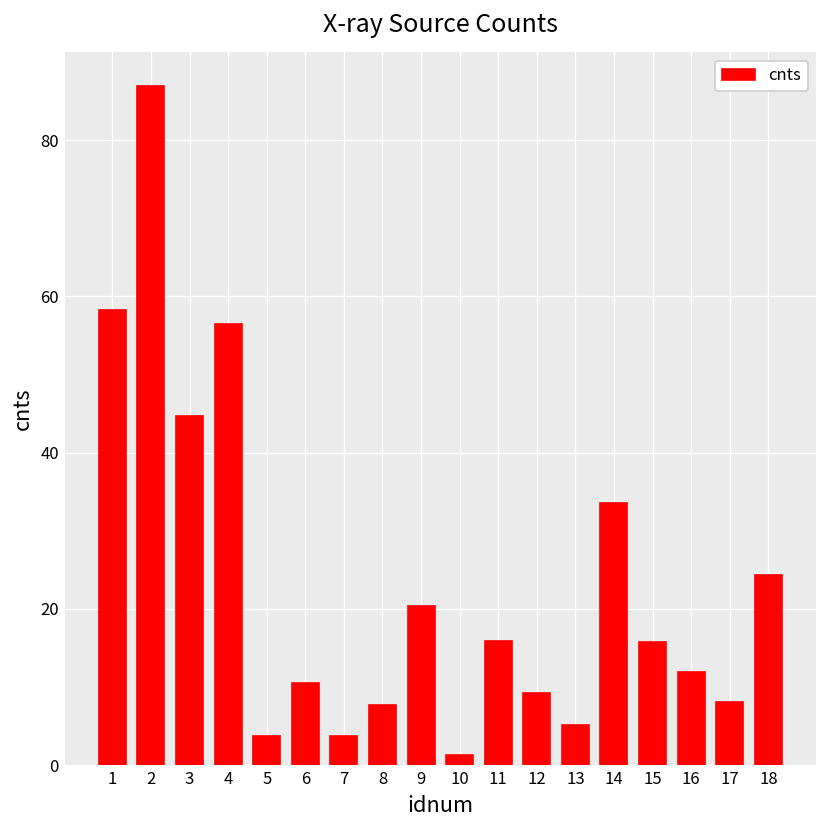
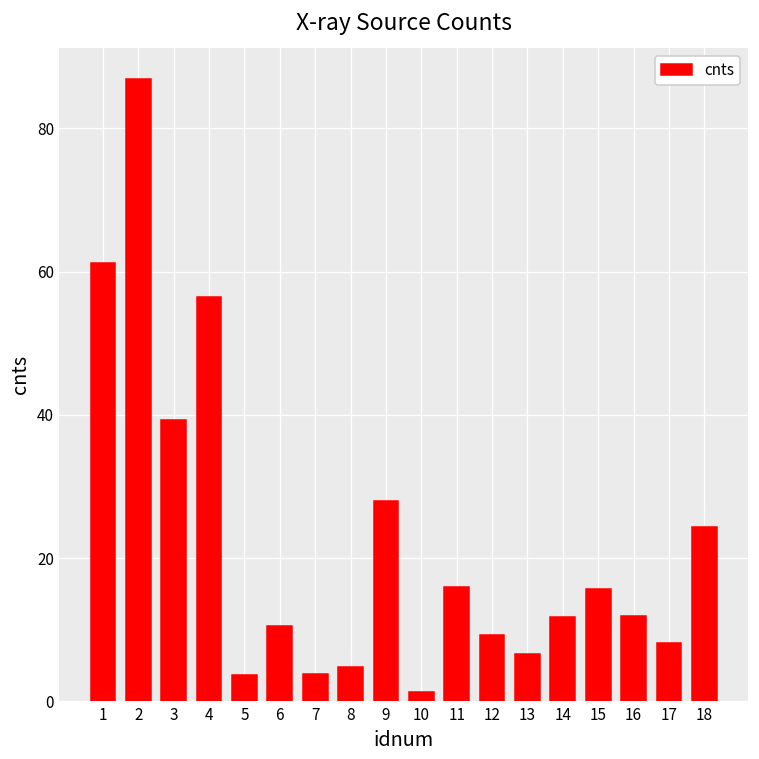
1: 58 -> 61
3: 45 -> 39
8: 8 -> 5
9: 20 -> 28
13: 5 -> 7
14: 34 -> 12
